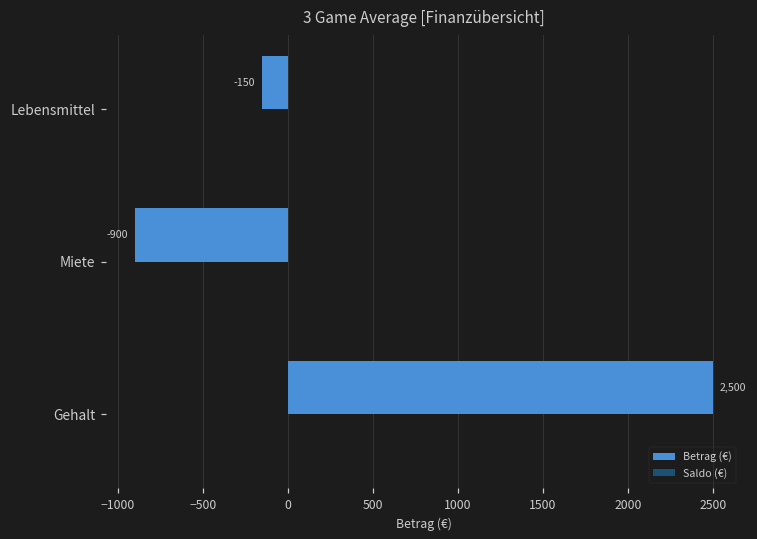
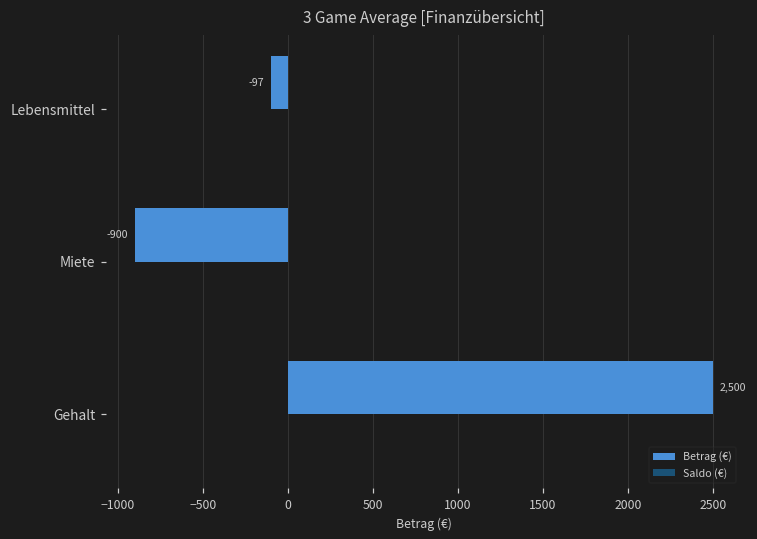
Betrag (€), Lebensmittel: -150 -> -97
